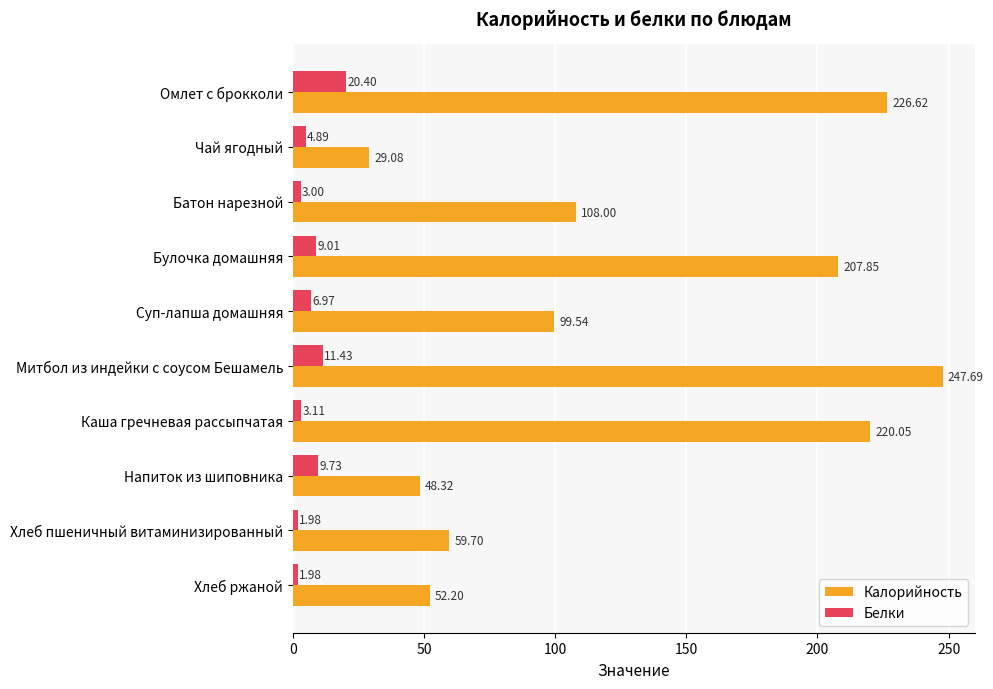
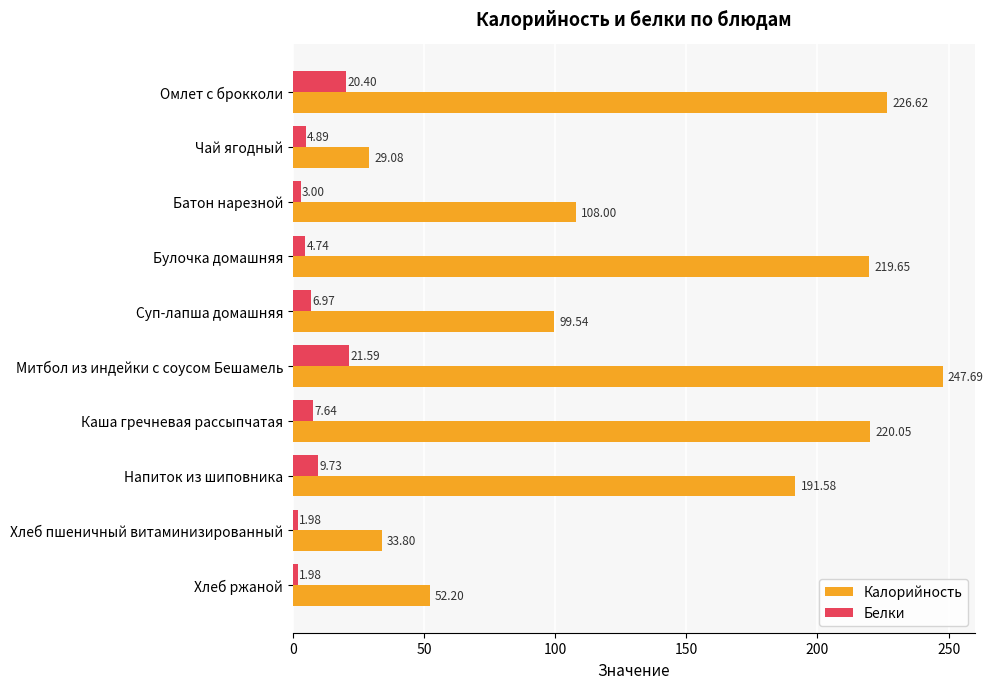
Белки, Булочка домашняя: 9.01 -> 4.74
Калорийность, Булочка домашняя: 207.85 -> 219.65
Белки, Митбол из индейки с соусом Бешамель: 11.43 -> 21.59
Белки, Каша гречневая рассыпчатая: 3.11 -> 7.64
Калорийность, Напиток из шиповника: 48.32 -> 191.58
Калорийность, Хлеб пшеничный витаминизированный: 59.70 -> 33.80
